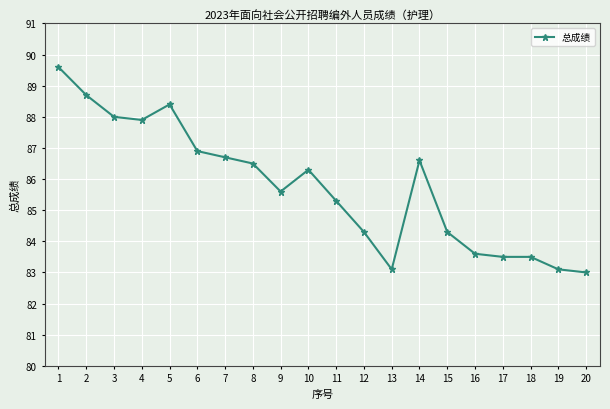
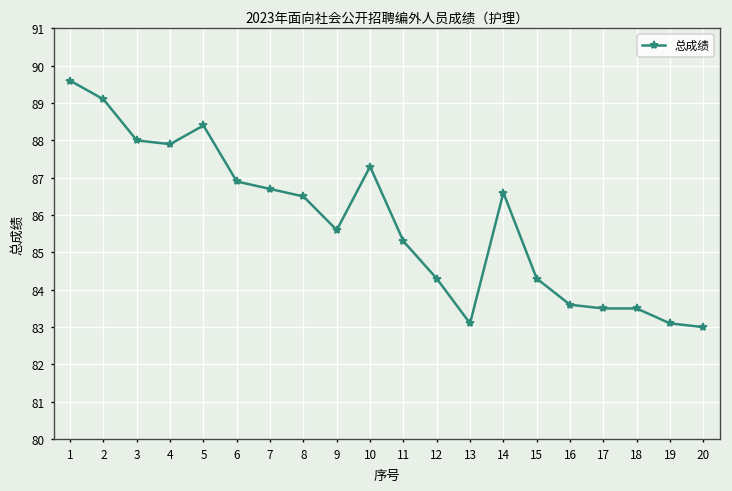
2: 88.7 -> 89.1
10: 86.3 -> 87.3
